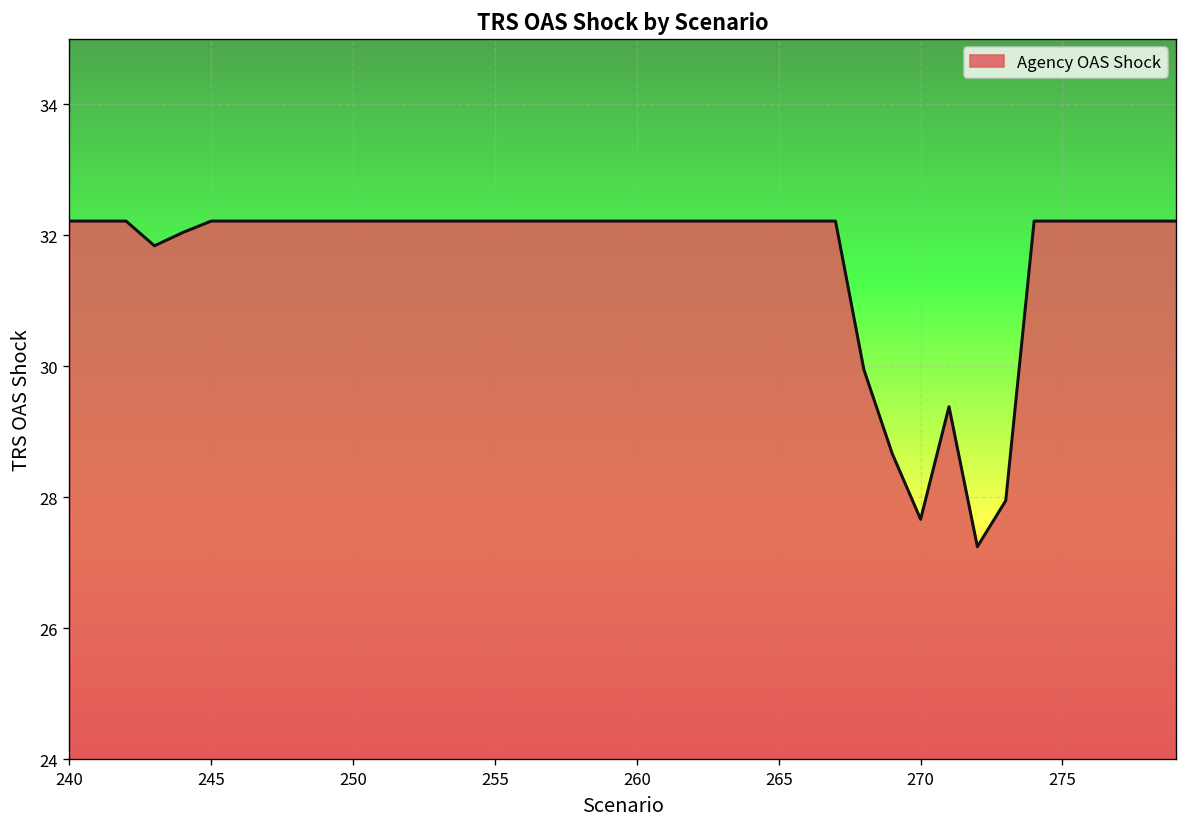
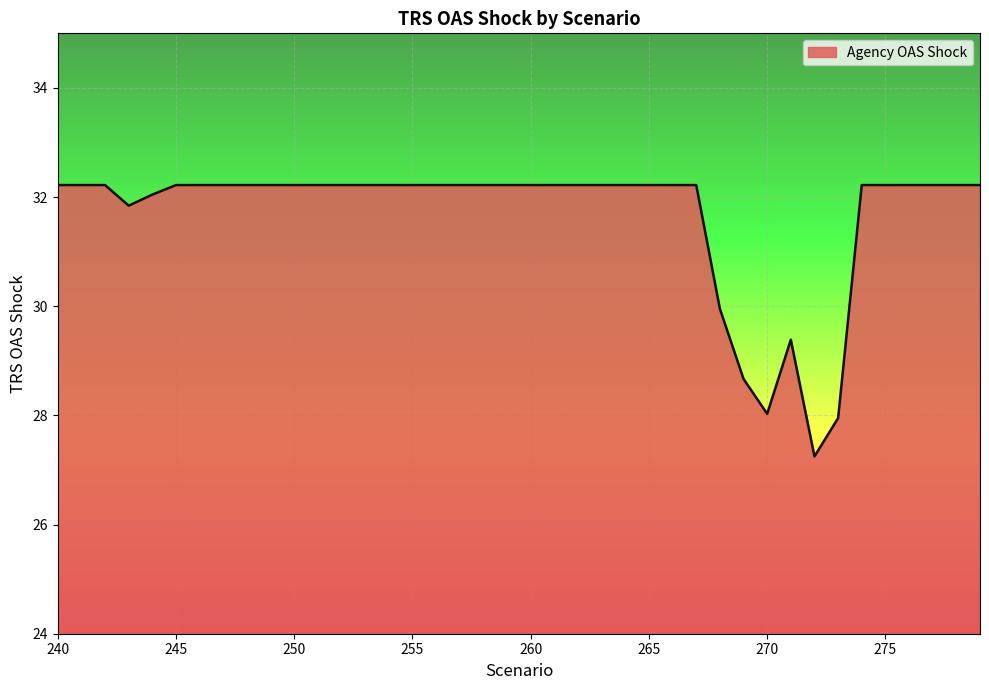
270: 27.7 -> 28.0
